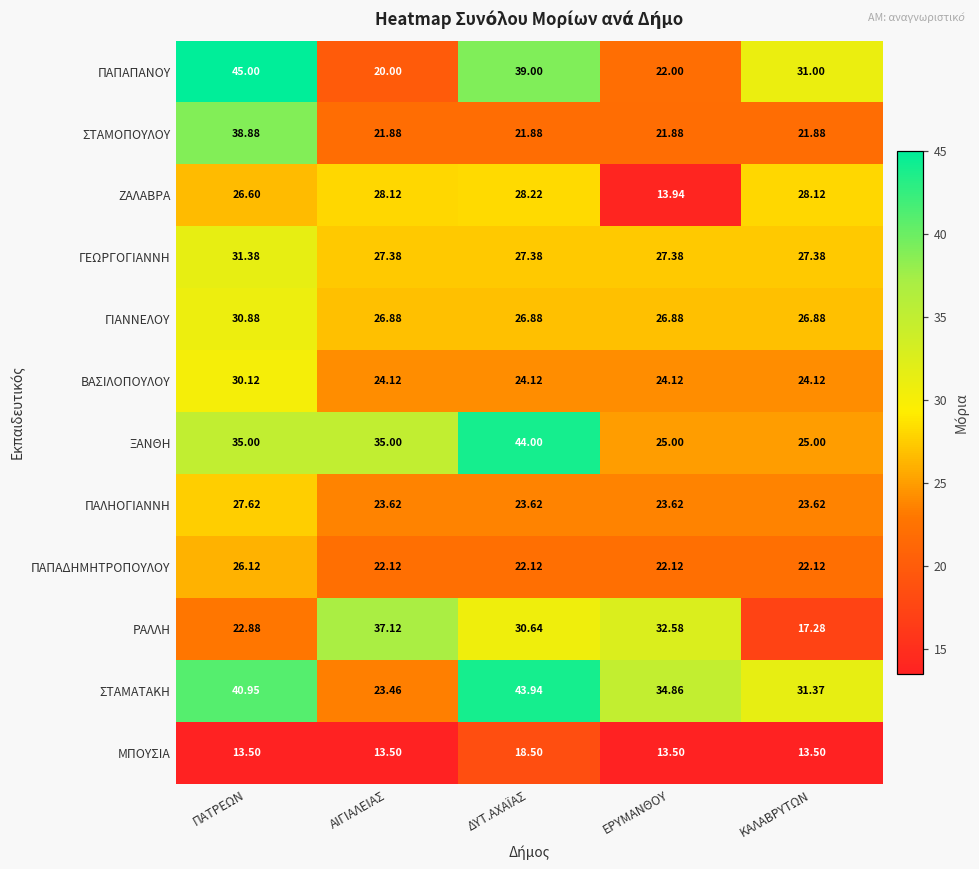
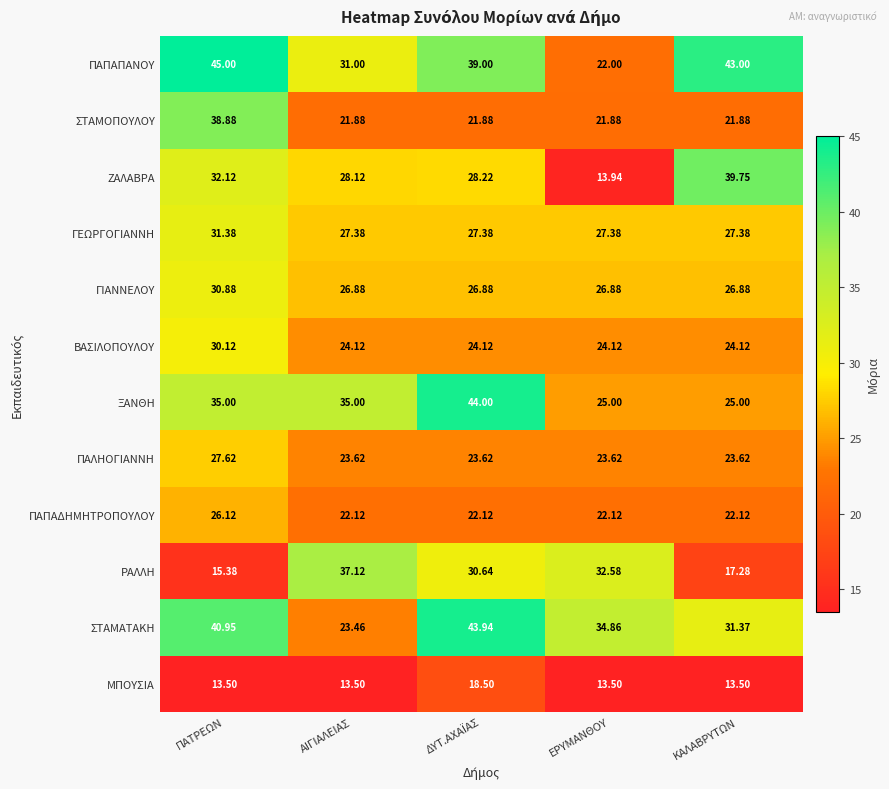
ΠΑΠΑΠΑΝΟΥ, ΑΙΓΙΑΛΕΙΑΣ: 20.00 -> 31.00
ΠΑΠΑΠΑΝΟΥ, ΚΑΛΑΒΡΥΤΩΝ: 31.00 -> 43.00
ΖΑΛΑΒΡΑ, ΠΑΤΡΕΩΝ: 26.60 -> 32.12
ΖΑΛΑΒΡΑ, ΚΑΛΑΒΡΥΤΩΝ: 28.12 -> 39.75
ΡΑΛΛΗ, ΠΑΤΡΕΩΝ: 22.88 -> 15.38
